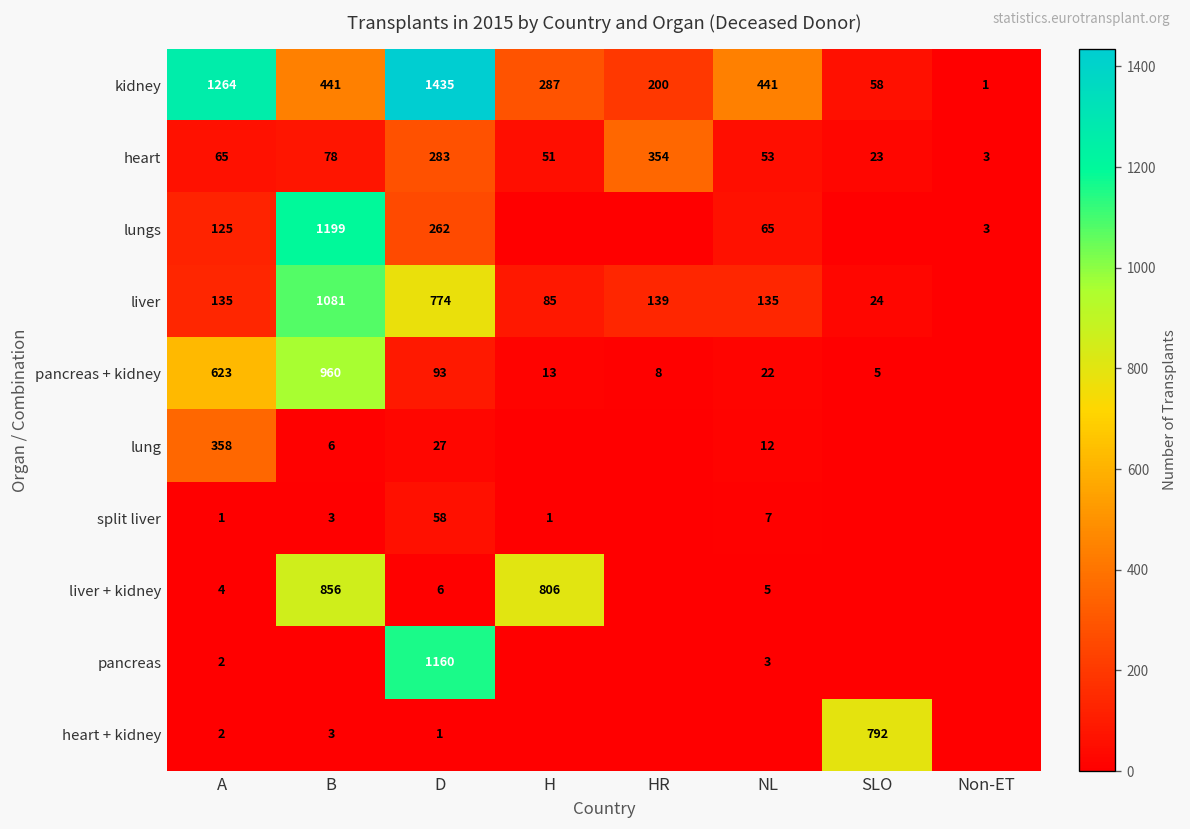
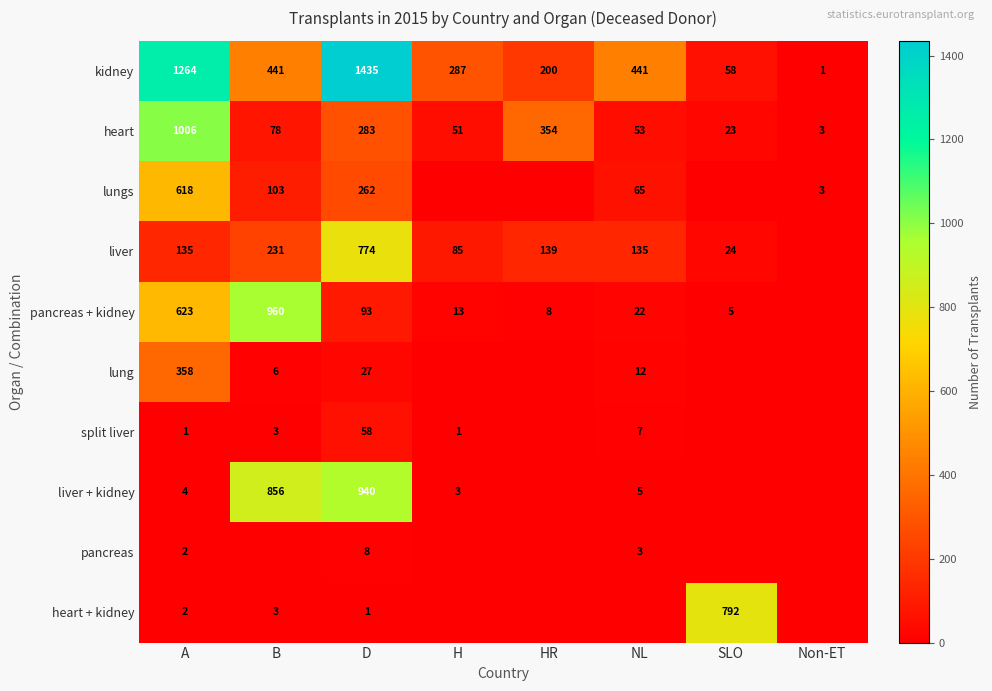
heart, A: 65 -> 1006
lungs, A: 125 -> 618
lungs, B: 1199 -> 103
liver, B: 1081 -> 231
liver + kidney, D: 6 -> 940
liver + kidney, H: 806 -> 3
pancreas, D: 1160 -> 8
